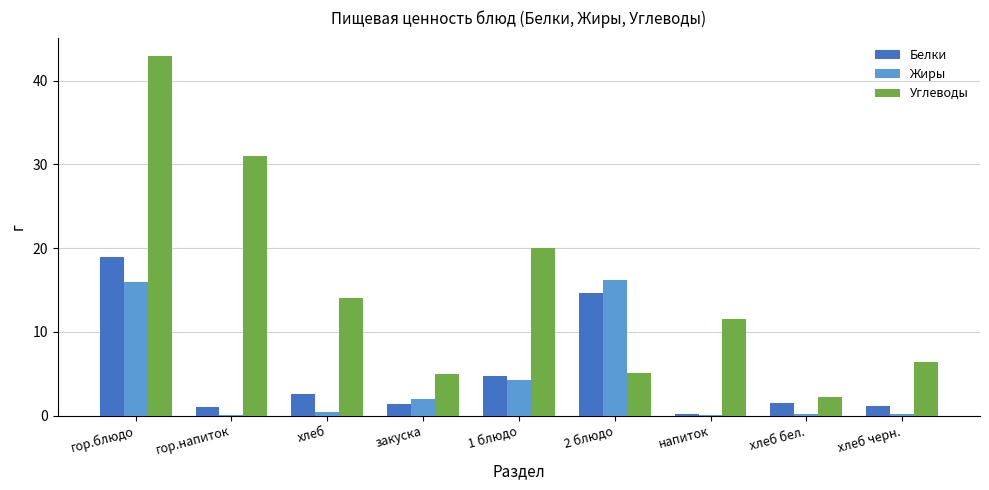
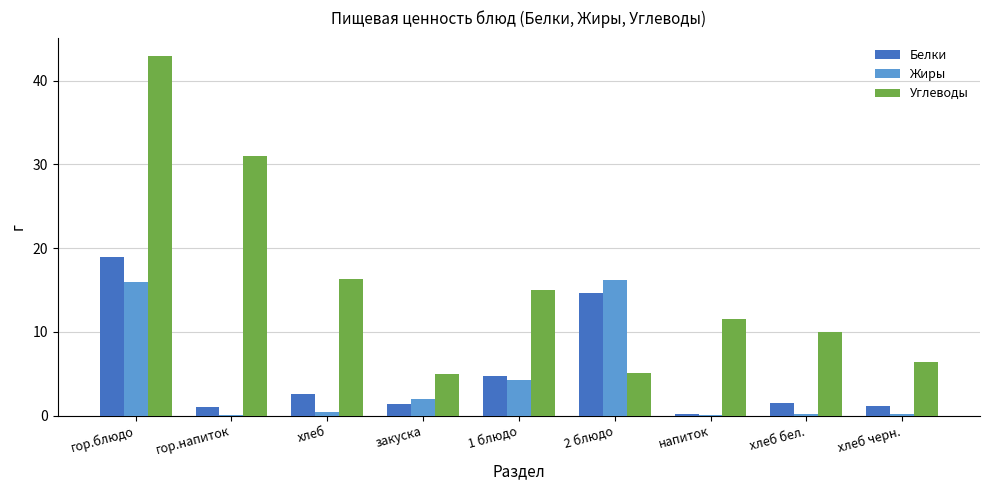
Углеводы, хлеб: 14 -> 16
Углеводы, 1 блюдо: 20 -> 15
Углеводы, хлеб бел.: 2 -> 10
